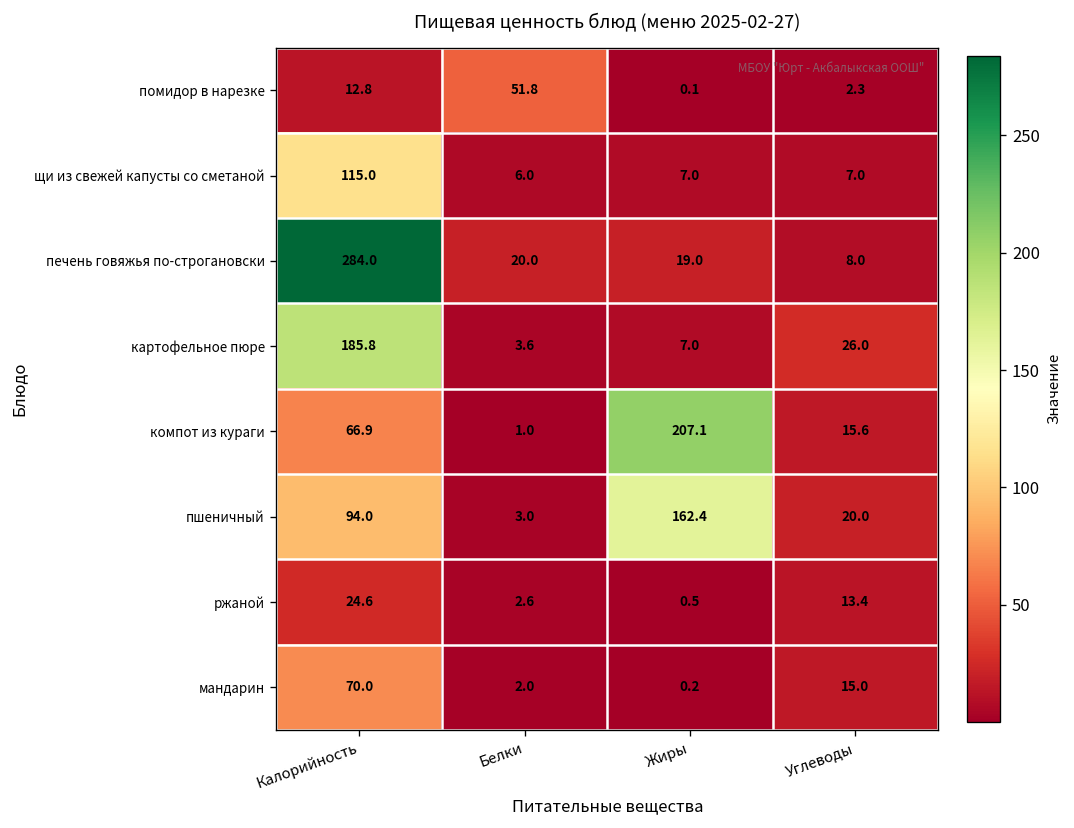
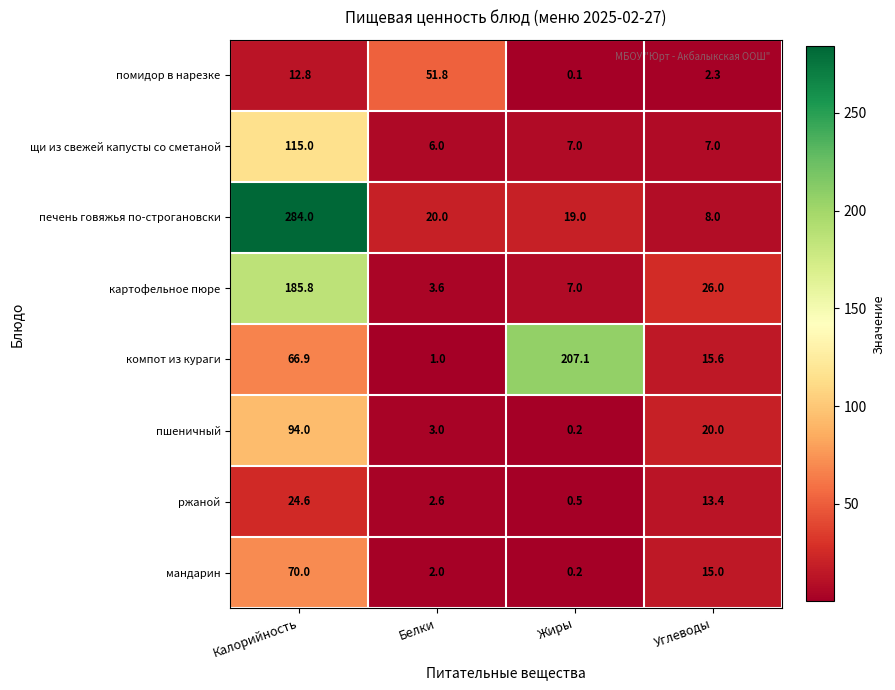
пшеничный, Жиры: 162.4 -> 0.2
